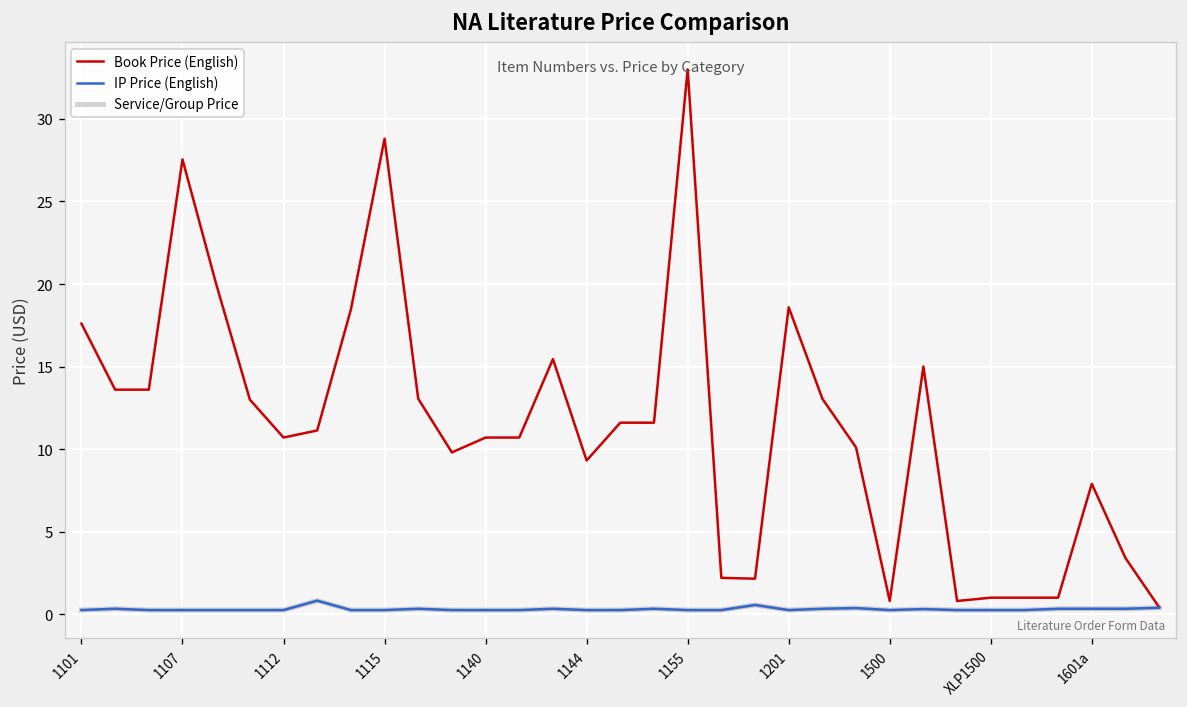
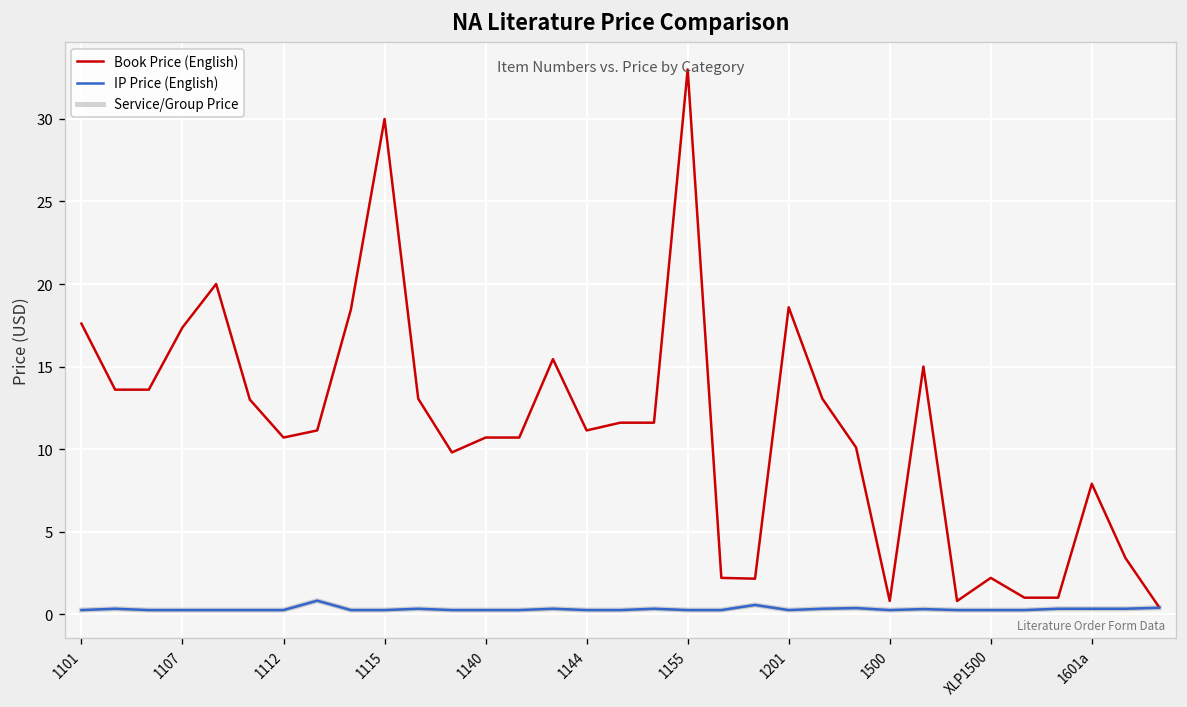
Book Price (English), 1107: 27.6 -> 17.4
Book Price (English), 1115: 28.8 -> 30.0
Book Price (English), 1144: 9.3 -> 11.1
Book Price (English), XLP1500: 1.0 -> 2.2
